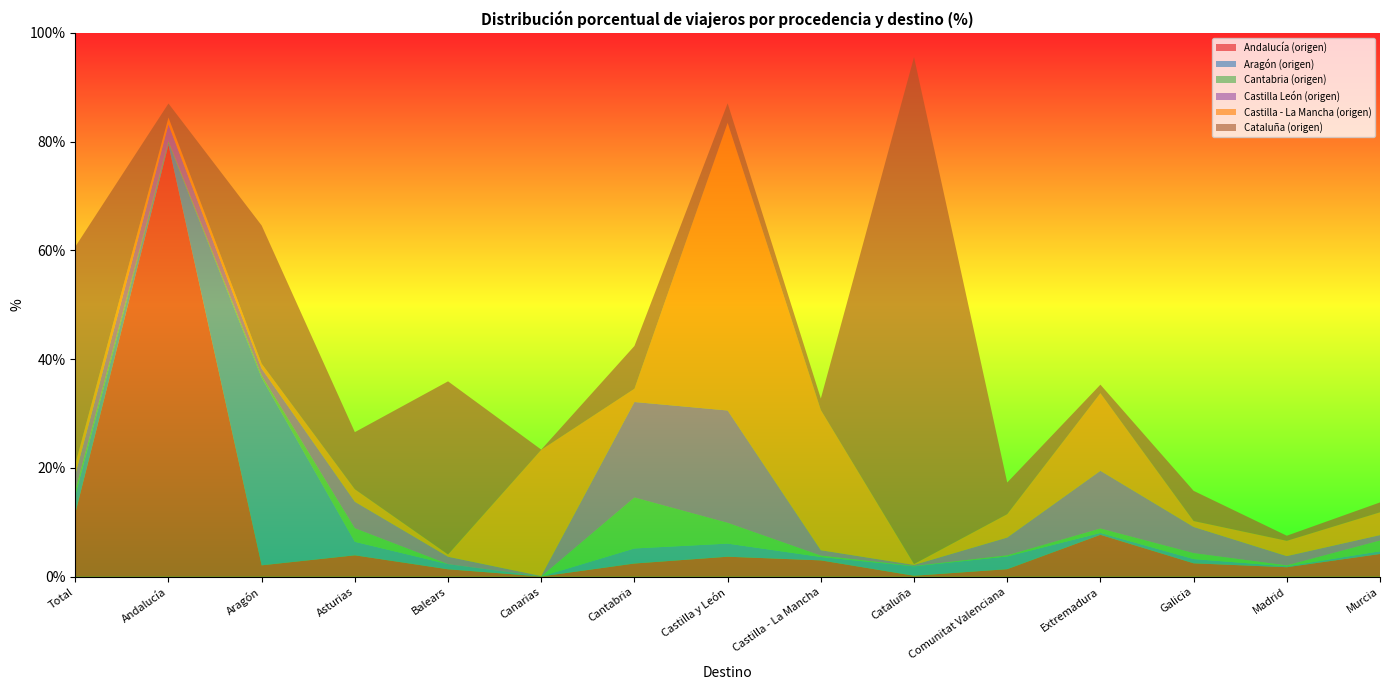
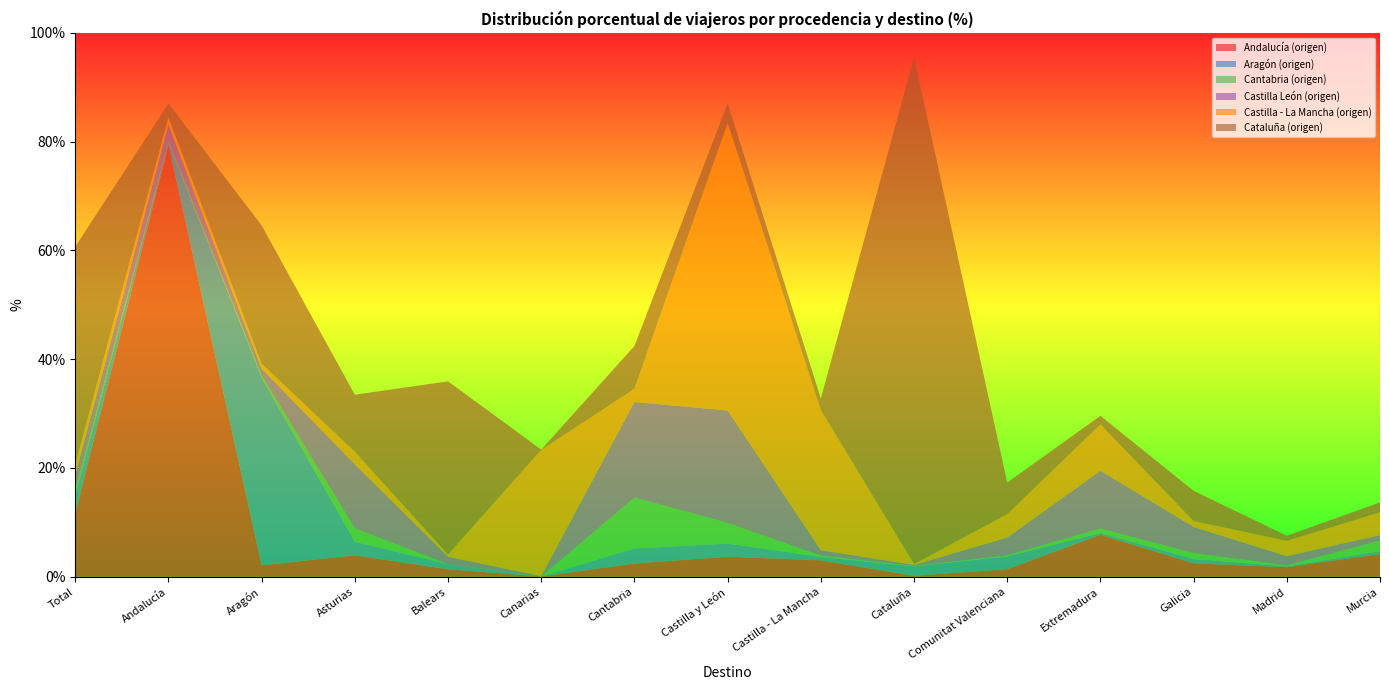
Castilla León (origen), Asturias: 5% -> 12%
Castilla - La Mancha (origen), Extremadura: 14% -> 9%
